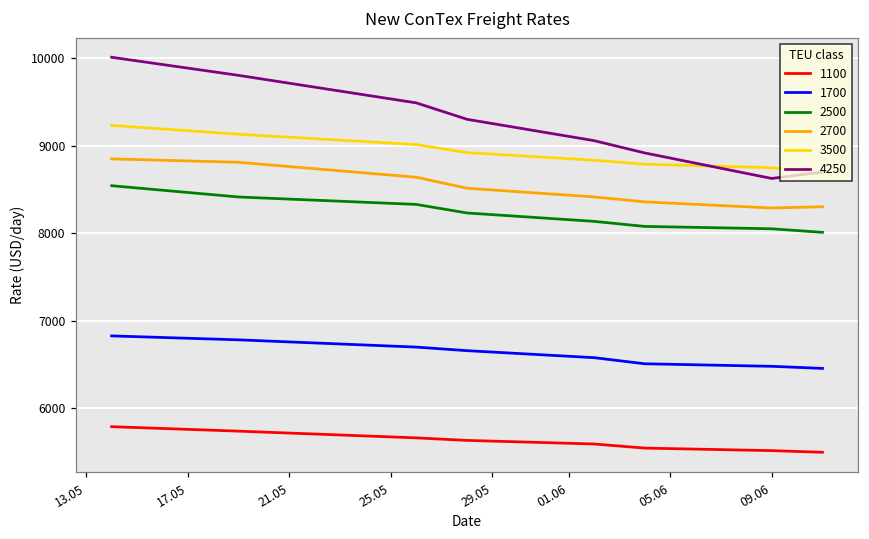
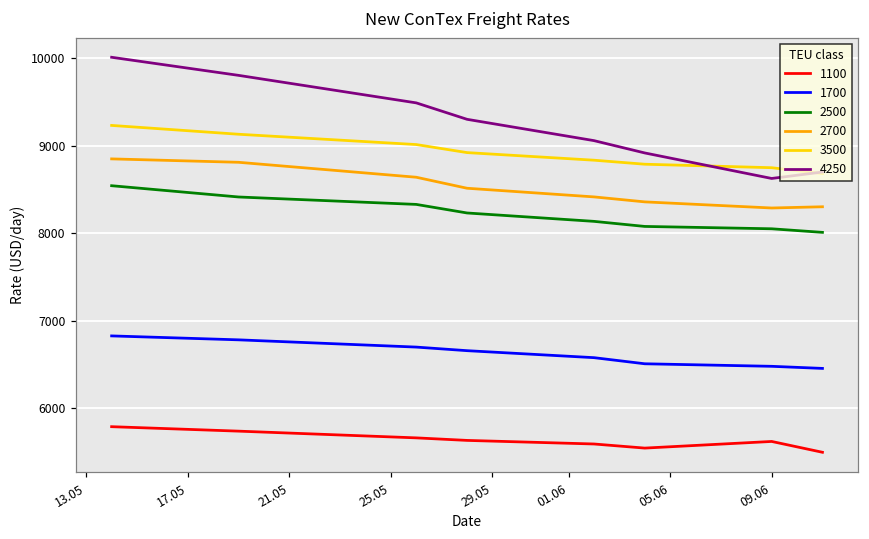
1100, 09.06: 5500 -> 5600
